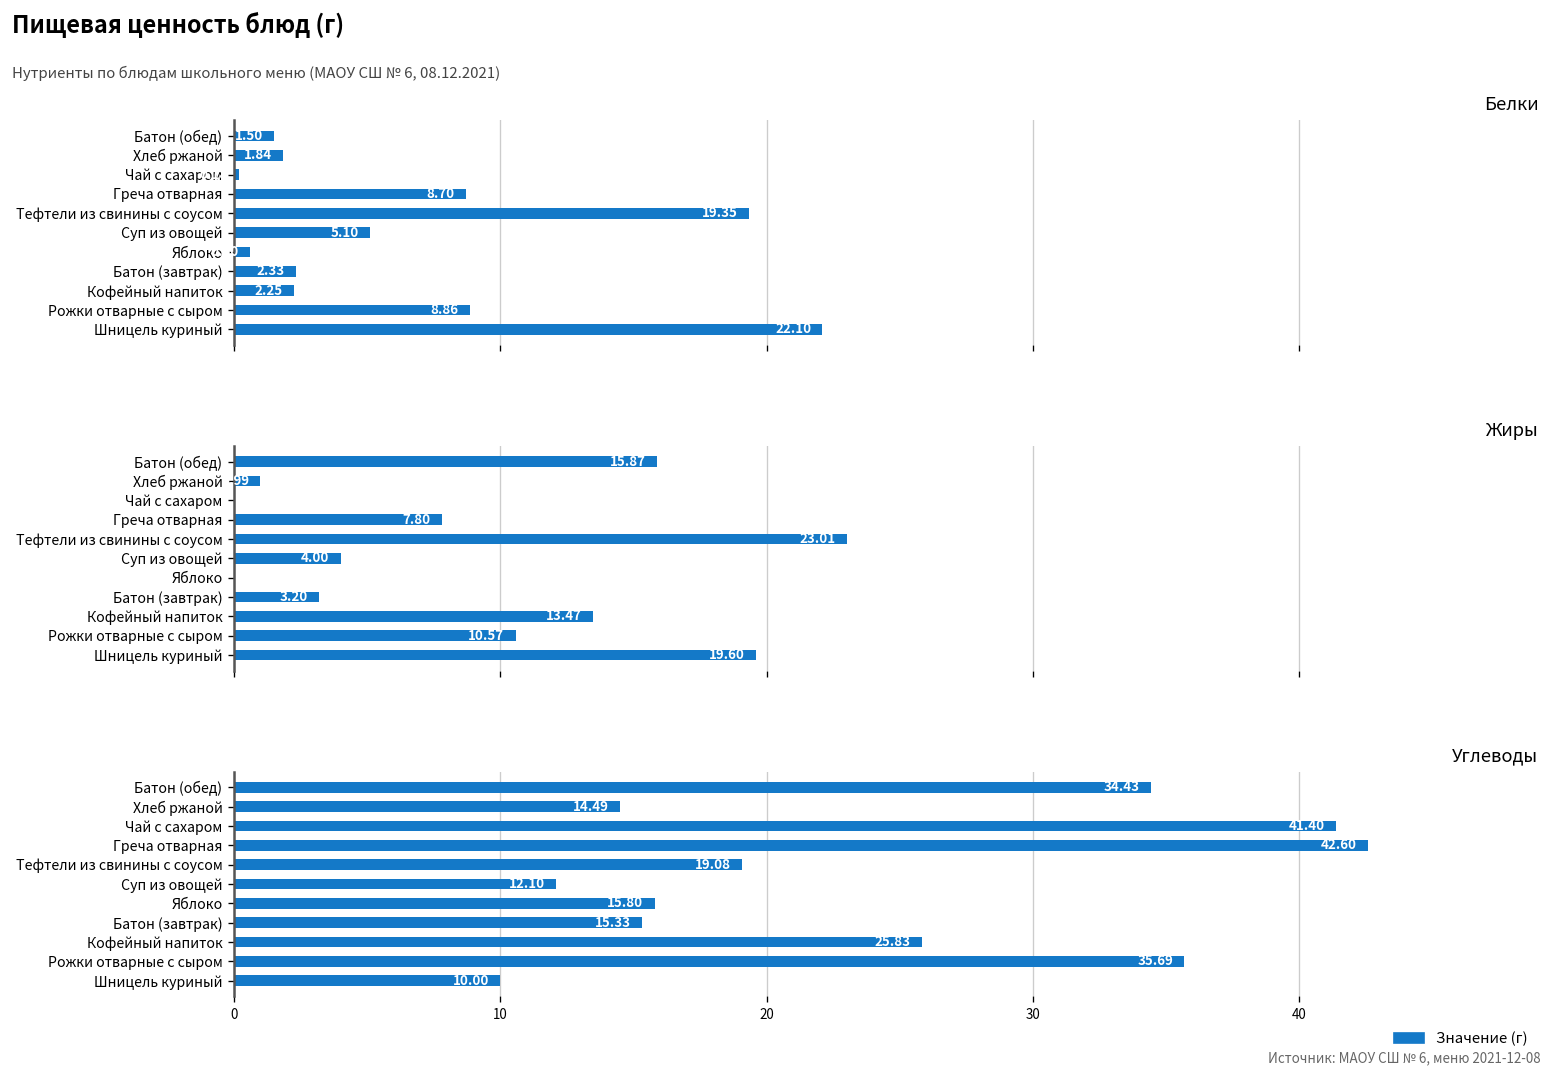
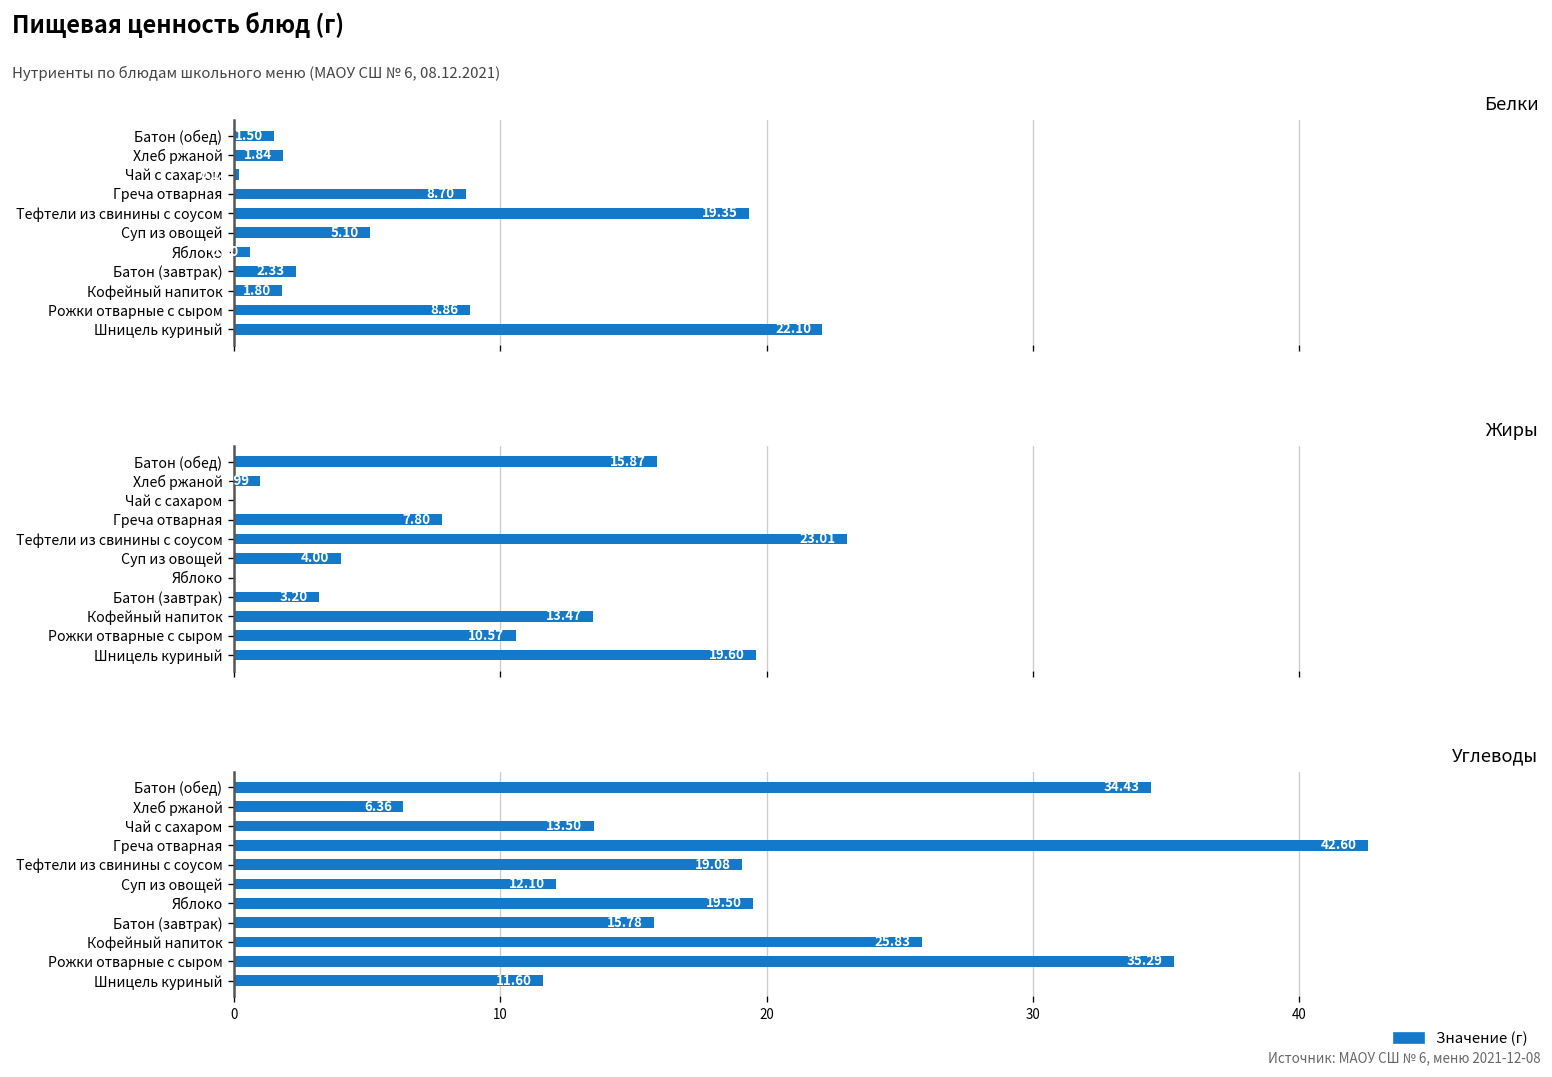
Белки, Кофейный напиток: 2.25 -> 1.80
Углеводы, Хлеб ржаной: 14.49 -> 6.36
Углеводы, Чай с сахаром: 41.40 -> 13.50
Углеводы, Яблоко: 15.80 -> 19.50
Углеводы, Батон (завтрак): 15.33 -> 15.78
Углеводы, Рожки отварные с сыром: 35.69 -> 35.29
Углеводы, Шницель куриный: 10.00 -> 11.60
